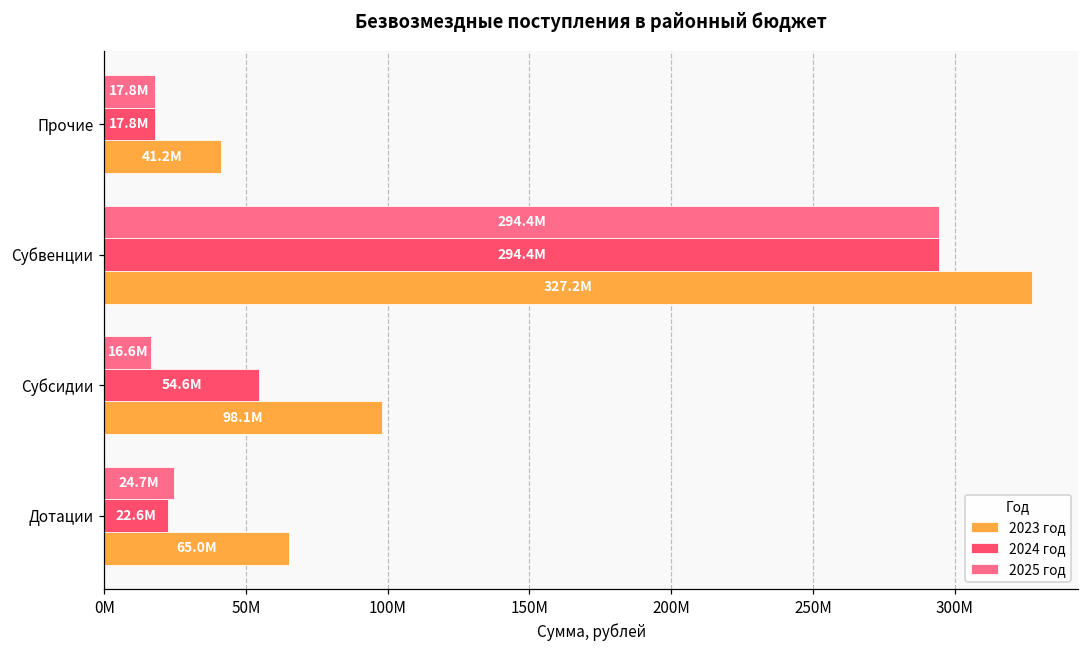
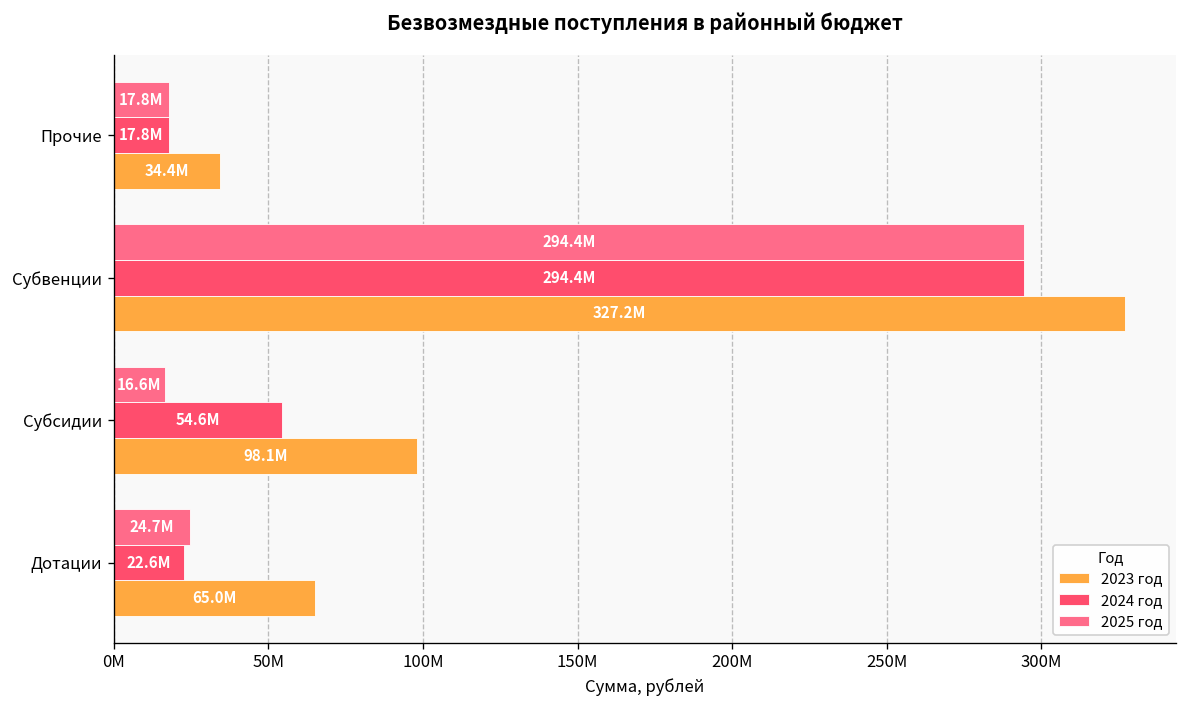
2023 год, Прочие: 41.2M -> 34.4M
